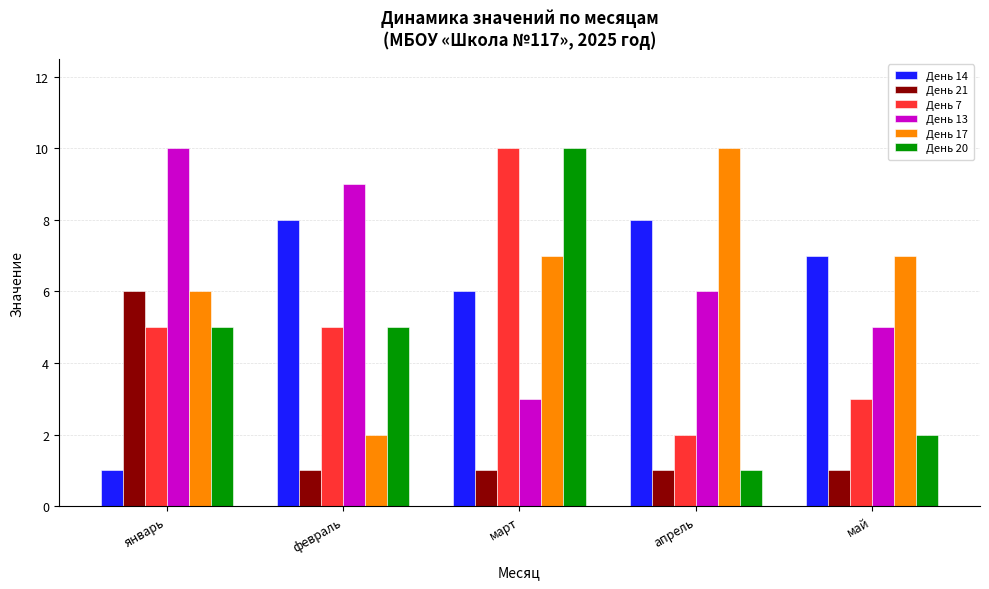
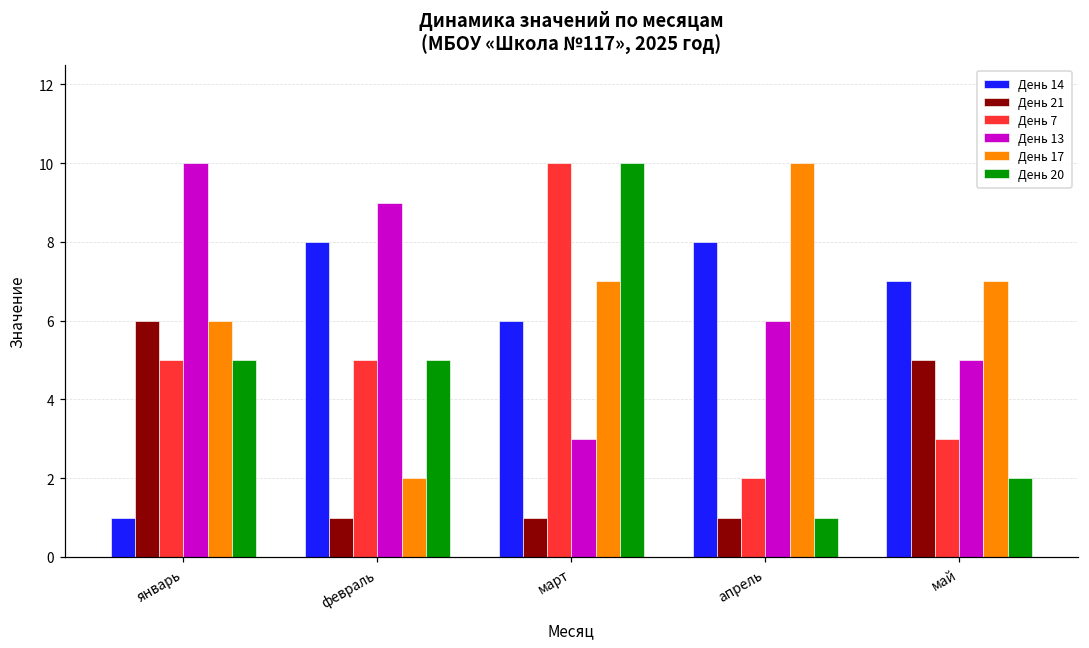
День 21, май: 1 -> 5
